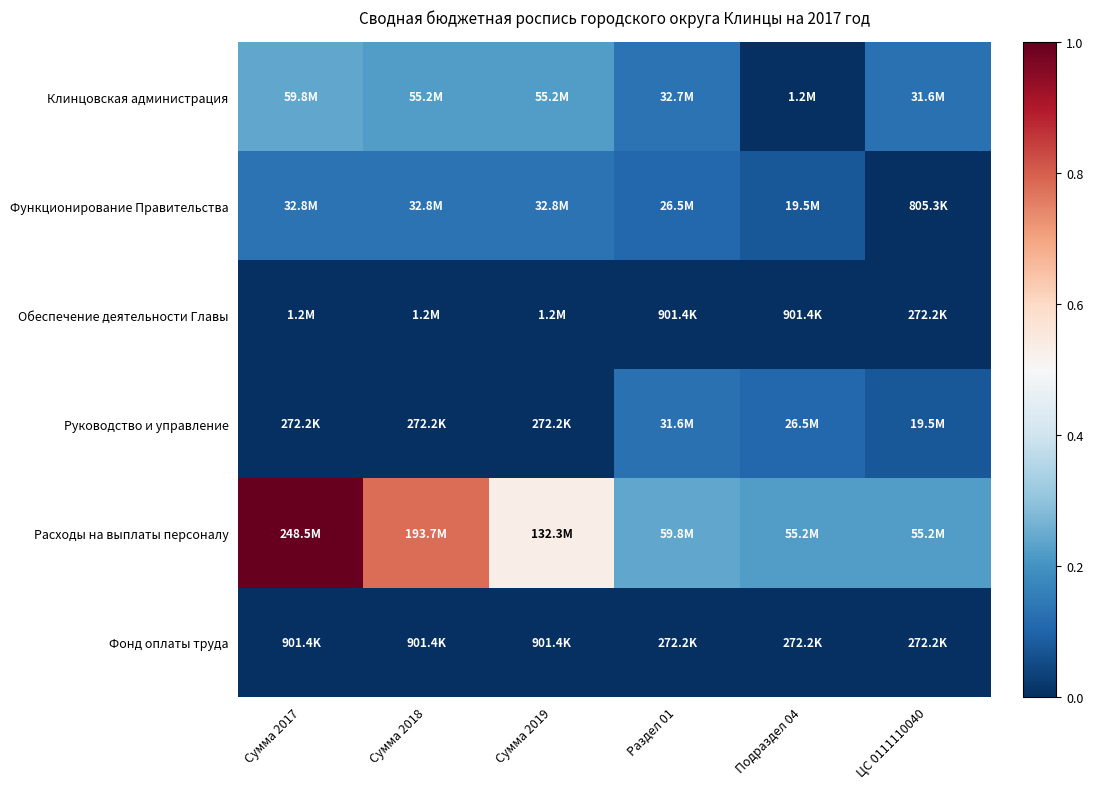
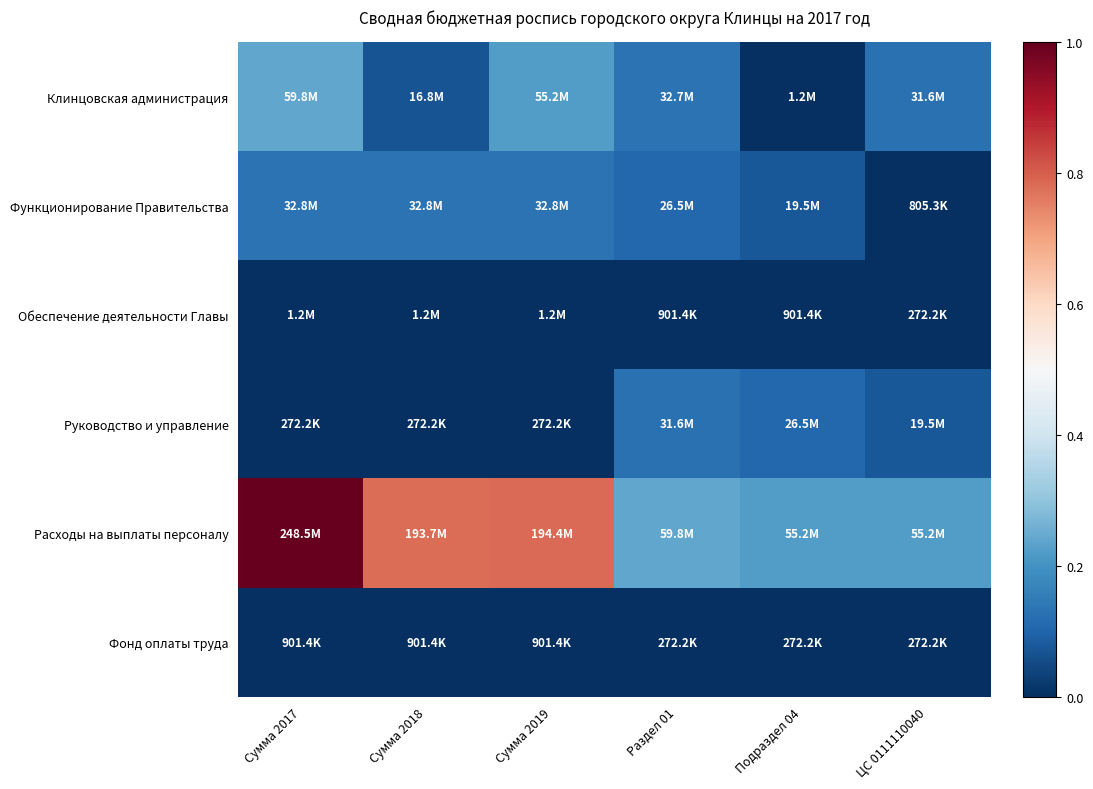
Клинцовская администрация, Сумма 2018: 55.2M -> 16.8M
Расходы на выплаты персоналу, Сумма 2019: 132.3M -> 194.4M
